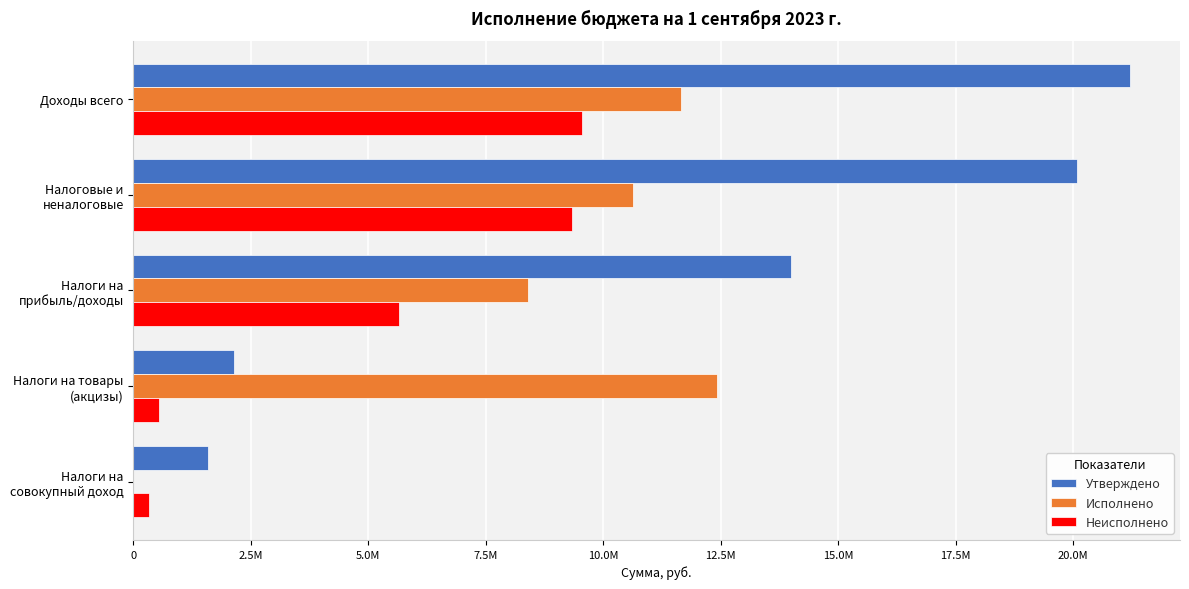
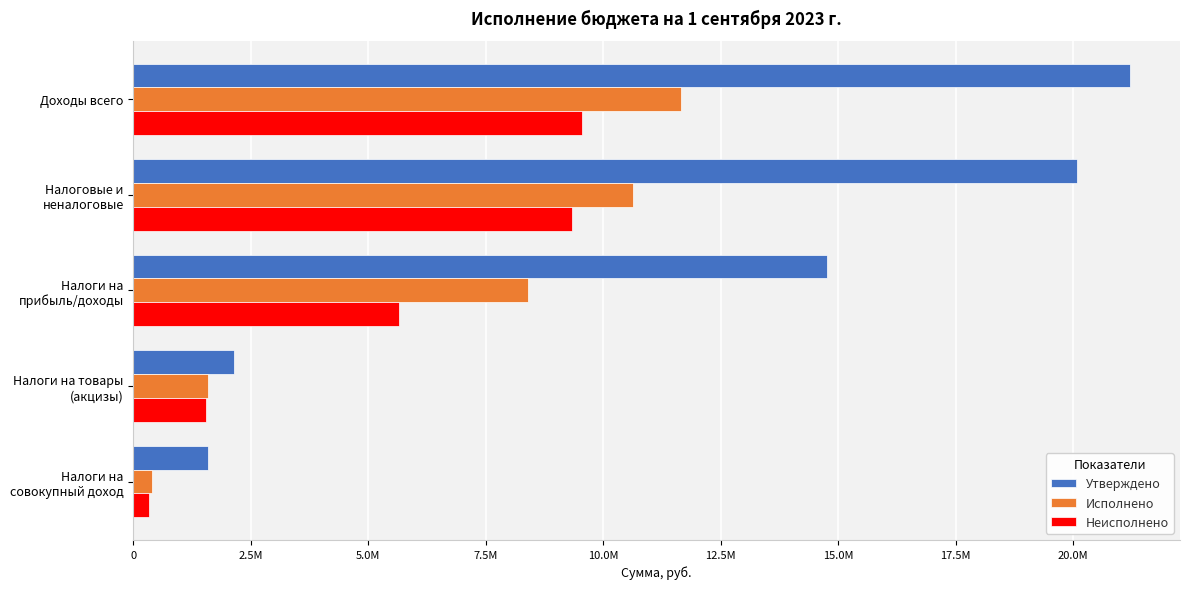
Утверждено, Налоги на прибыль/доходы: 14000000 -> 14800000
Исполнено, Налоги на товары (акцизы): 12400000 -> 1600000
Неисполнено, Налоги на товары (акцизы): 500000 -> 1600000
Исполнено, Налоги на совокупный доход: 0 -> 400000
